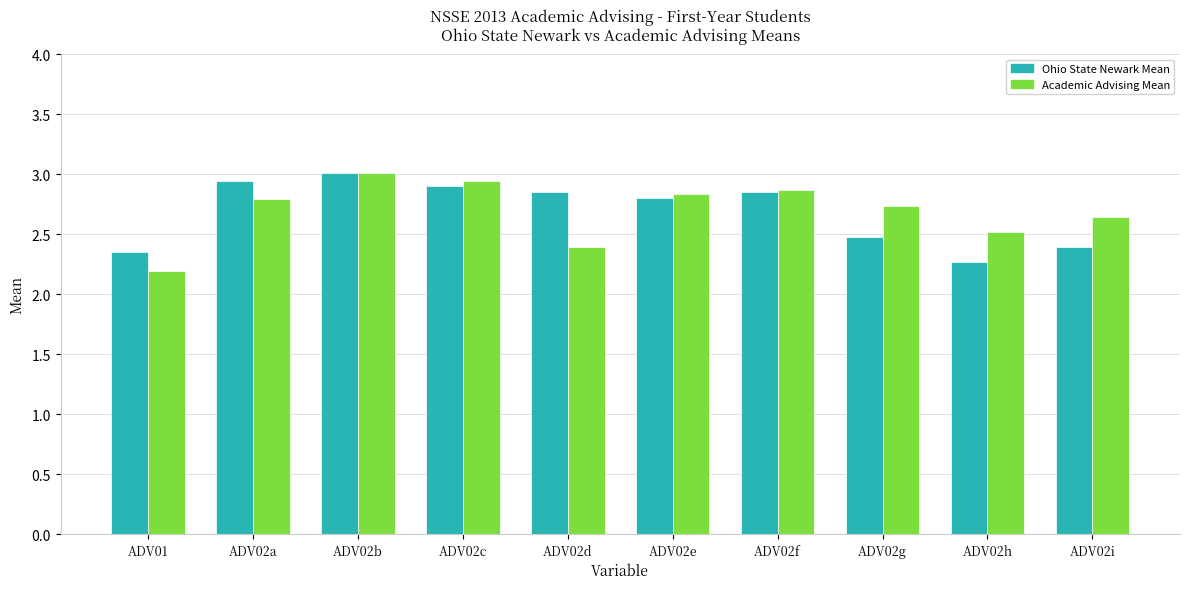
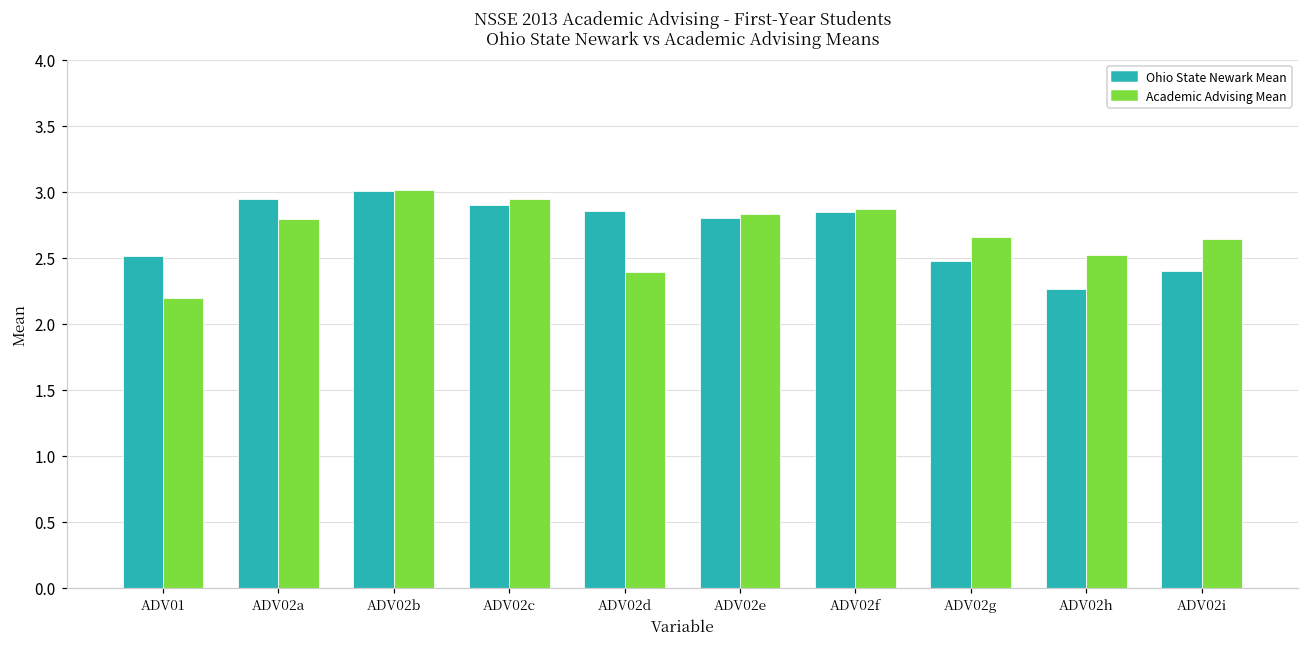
Ohio State Newark Mean, ADV01: 2.35 -> 2.52
Academic Advising Mean, ADV02g: 2.73 -> 2.66
